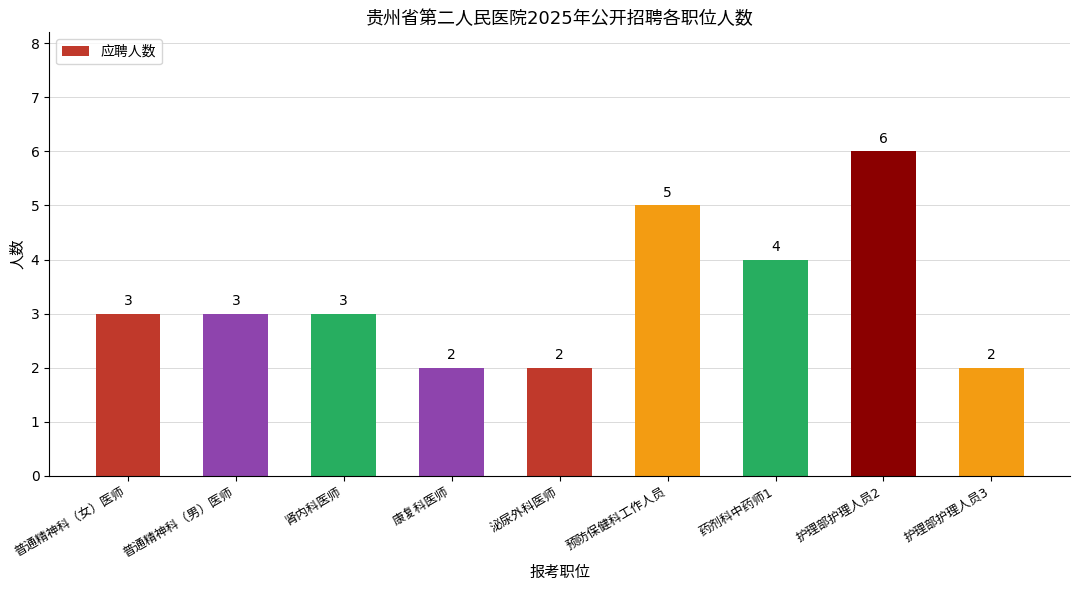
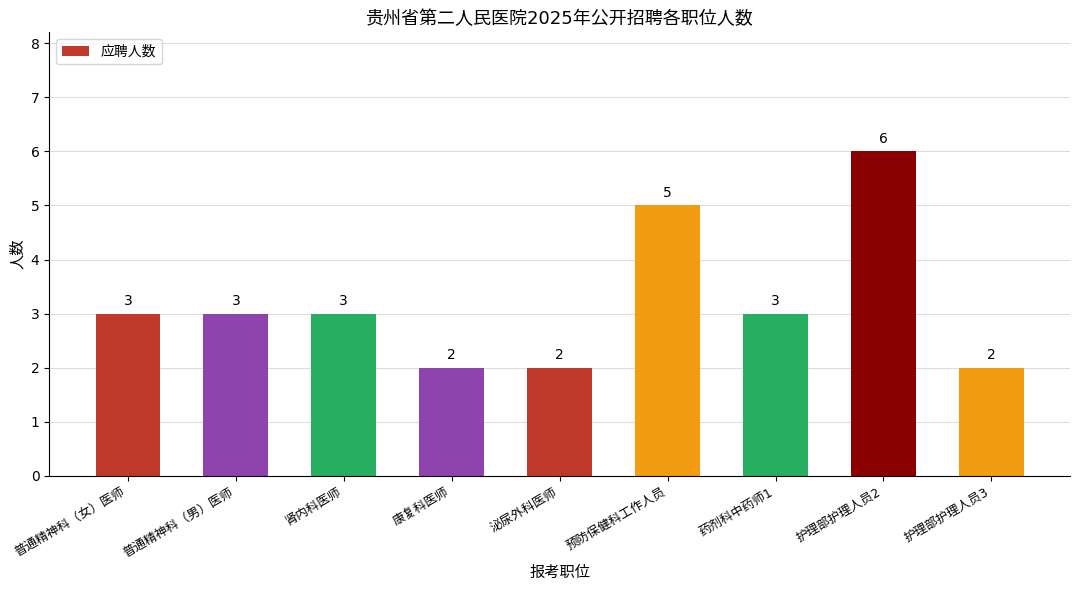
药剂科中药师1: 4 -> 3
